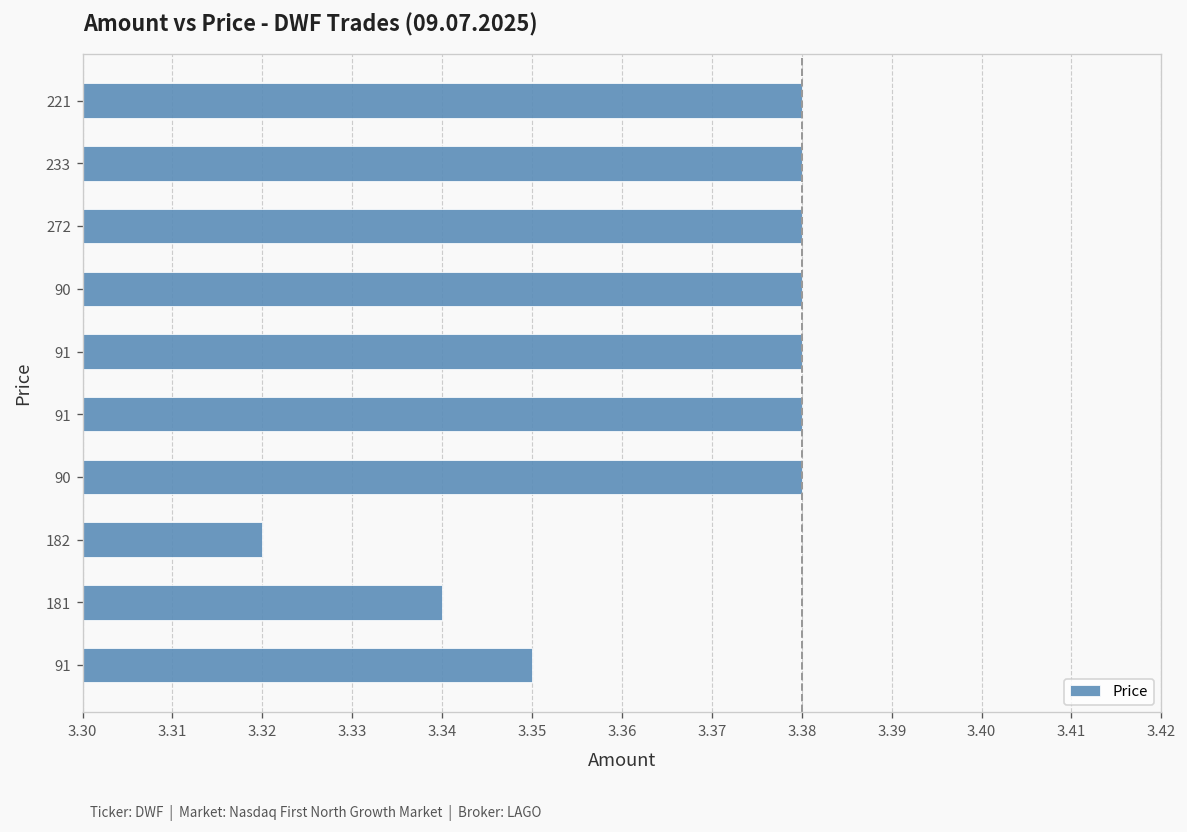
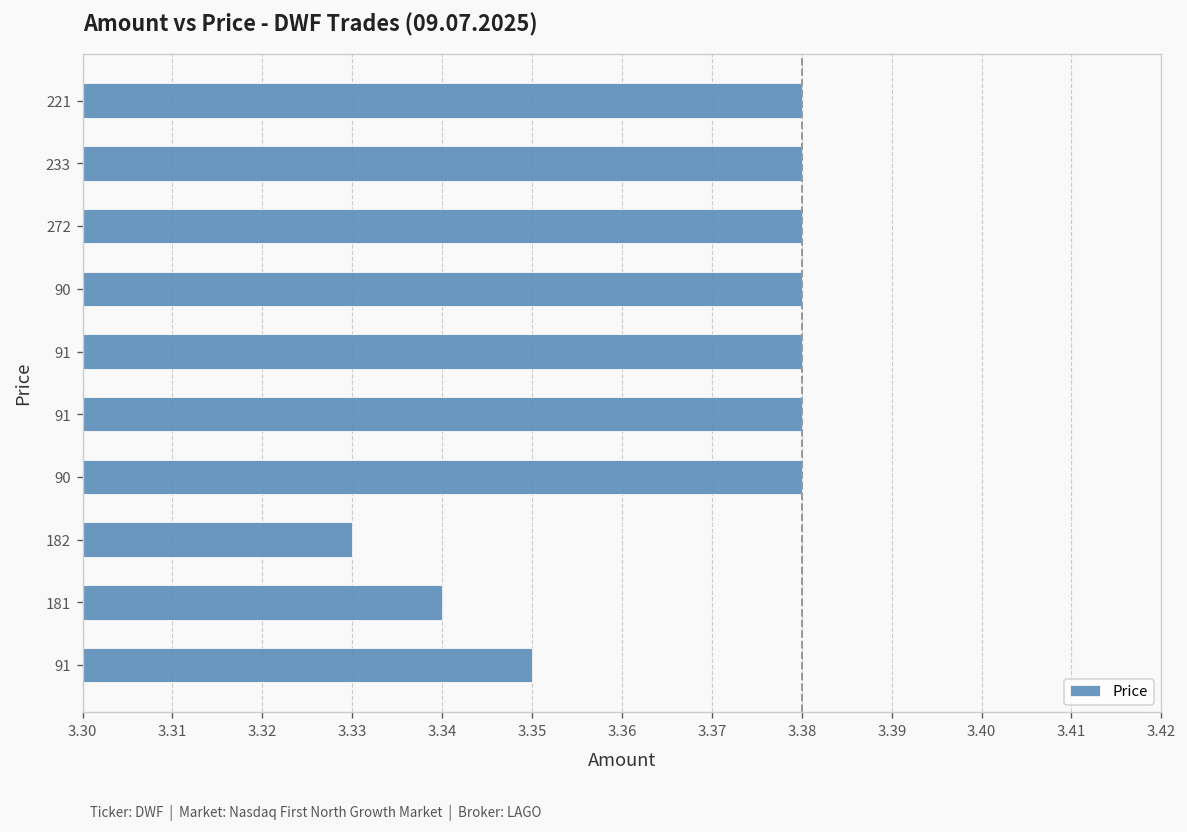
182: 3.32 -> 3.33
